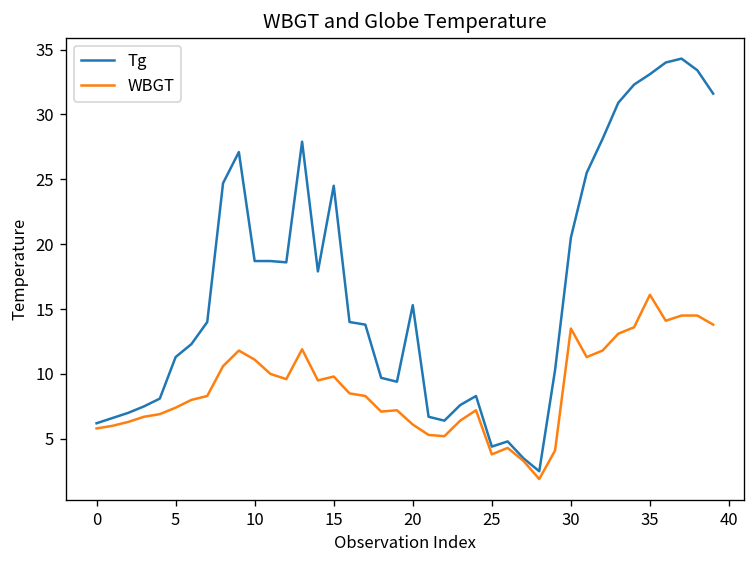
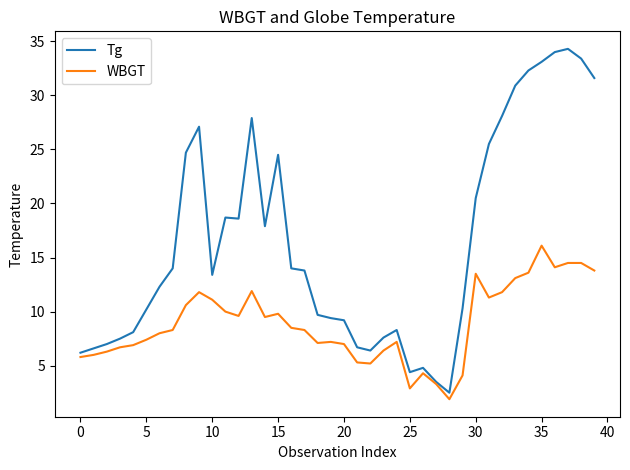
Tg, 5: 11.3 -> 10.2
Tg, 10: 18.7 -> 13.4
Tg, 20: 15.3 -> 9.2
WBGT, 20: 6.1 -> 7.0
WBGT, 25: 3.8 -> 2.9
